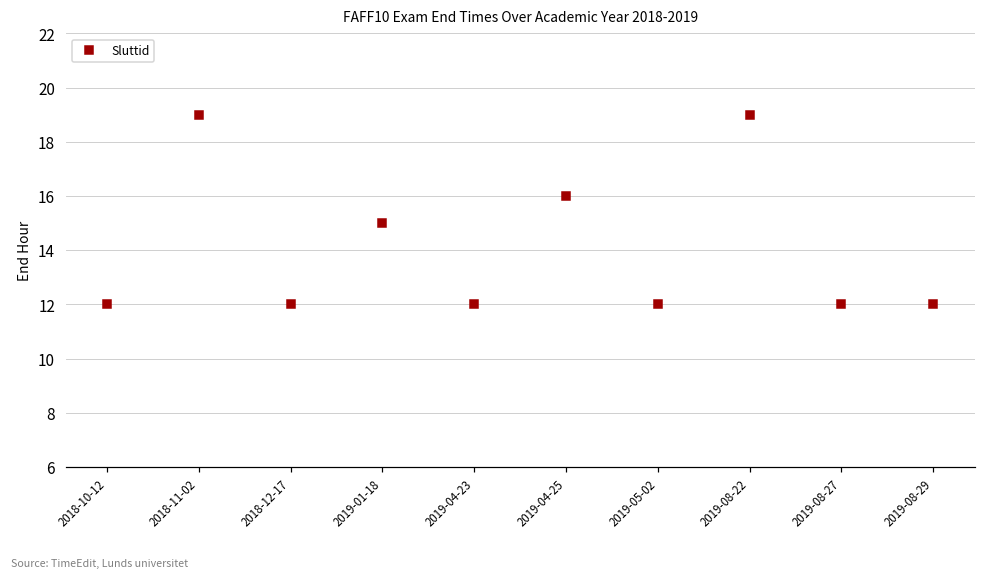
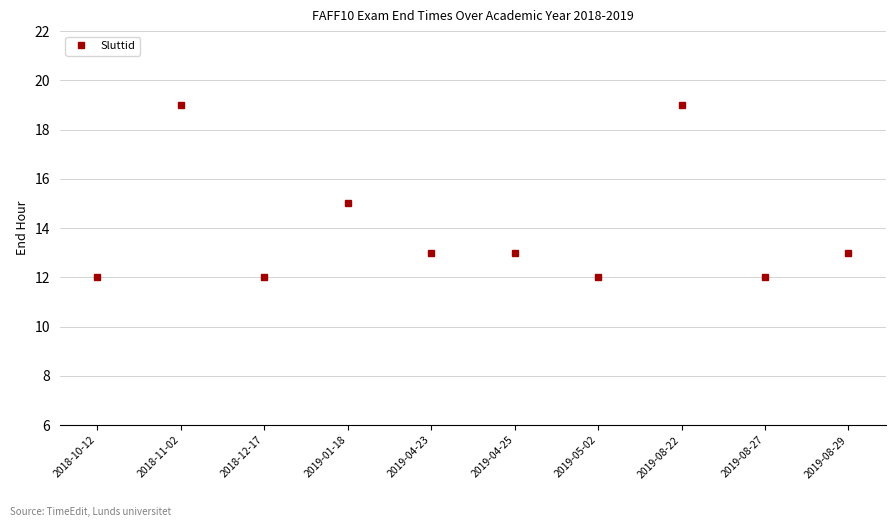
2019-04-23: 12 -> 13
2019-04-25: 16 -> 13
2019-08-29: 12 -> 13
